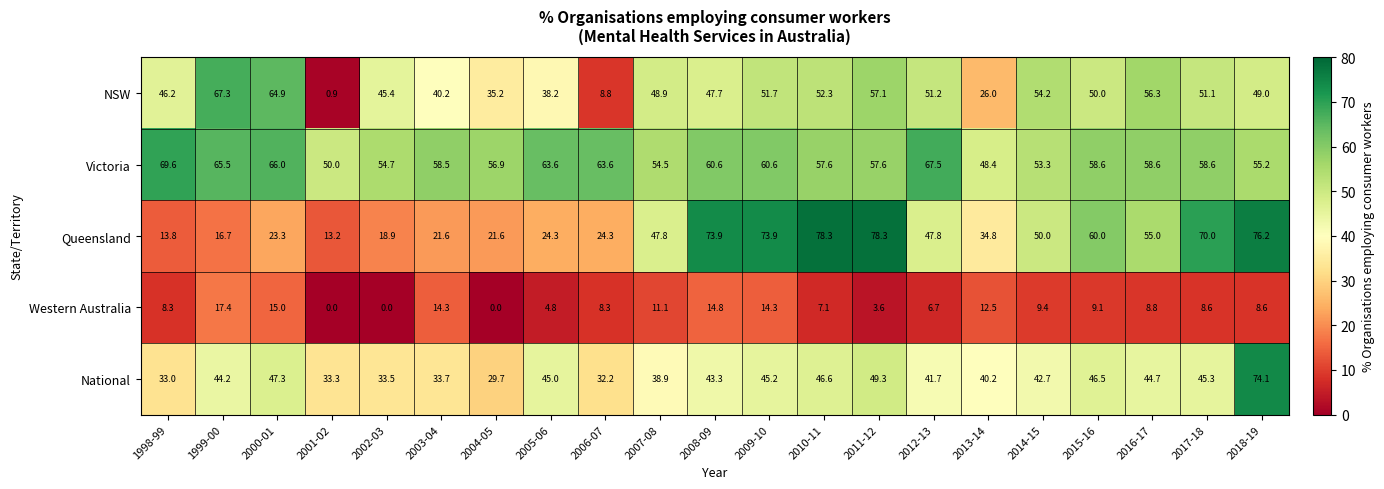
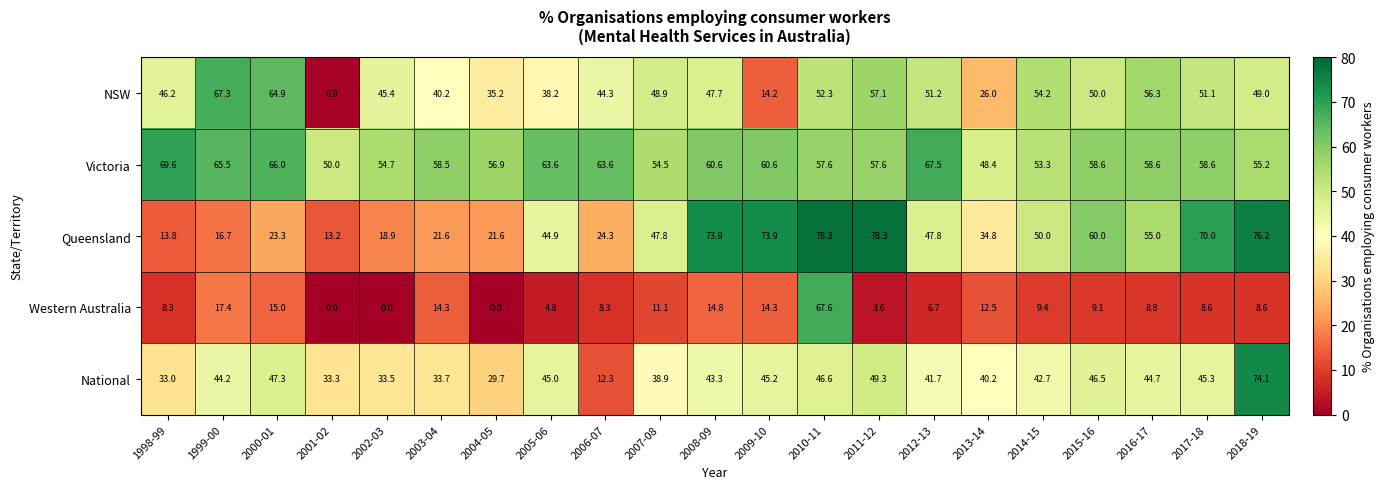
NSW, 2006-07: 8.8 -> 44.3
NSW, 2009-10: 51.7 -> 14.2
Queensland, 2005-06: 24.3 -> 44.9
Western Australia, 2010-11: 7.1 -> 67.6
National, 2006-07: 32.2 -> 12.3
